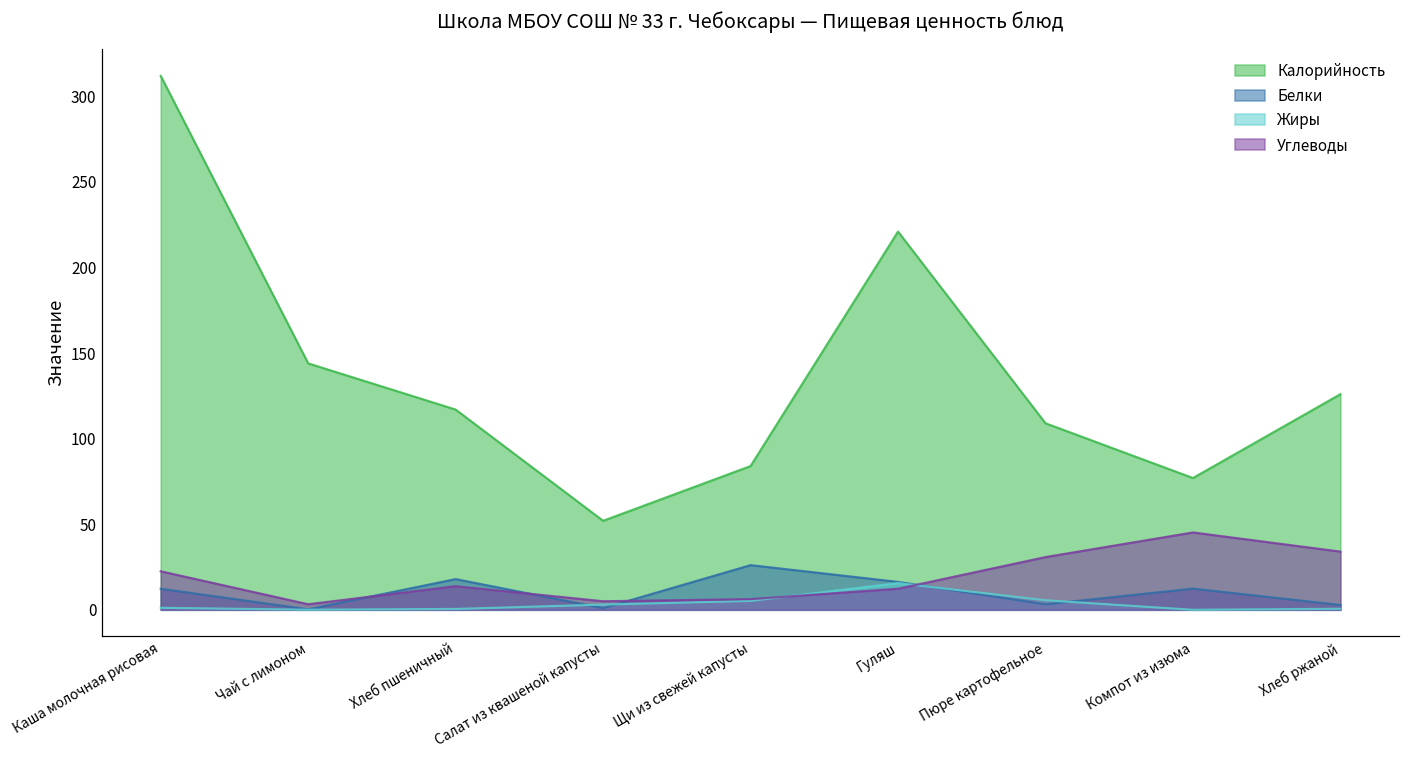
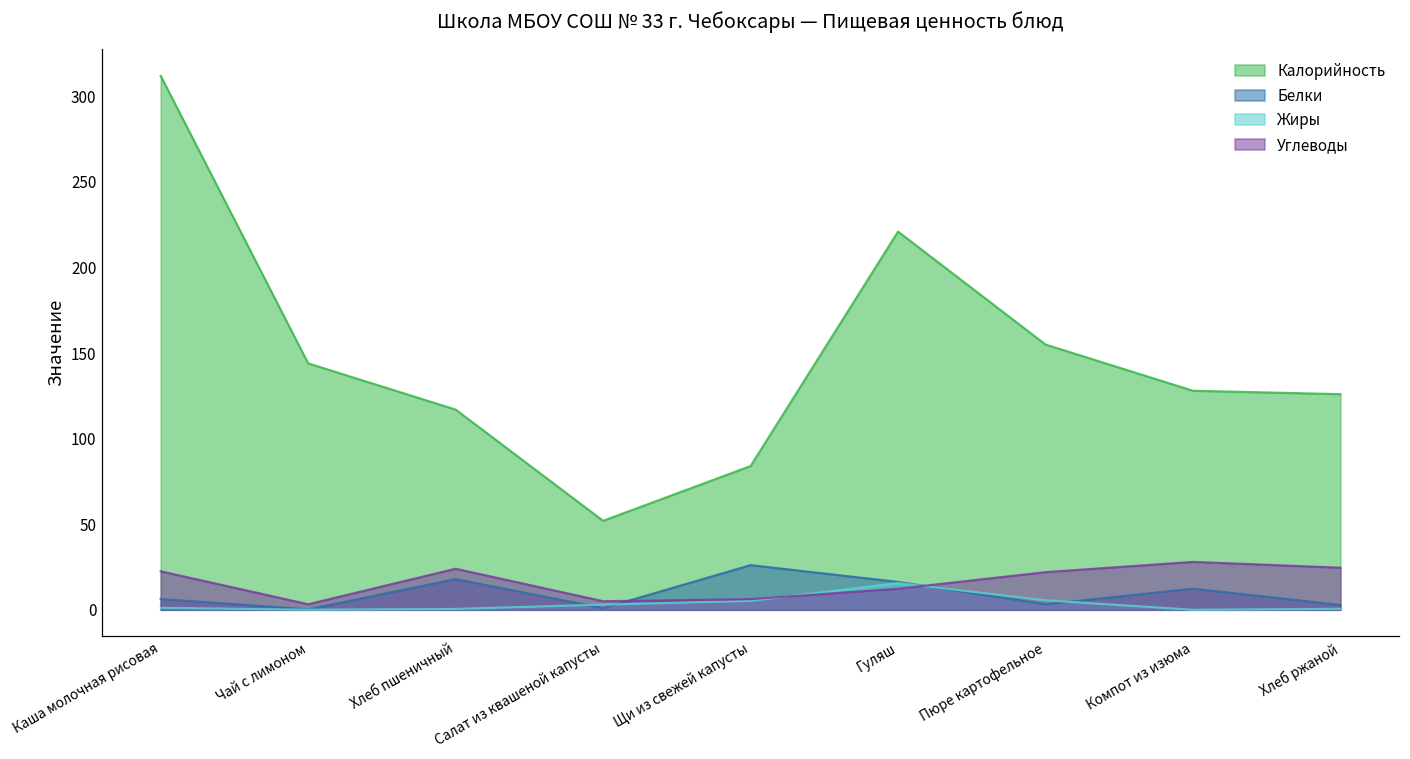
Белки, Каша молочная рисовая: 12 -> 6
Углеводы, Хлеб пшеничный: 14 -> 24
Калорийность, Пюре картофельное: 109 -> 155
Углеводы, Пюре картофельное: 31 -> 22
Калорийность, Компот из изюма: 77 -> 128
Углеводы, Компот из изюма: 45 -> 28
Углеводы, Хлеб ржаной: 34 -> 25
